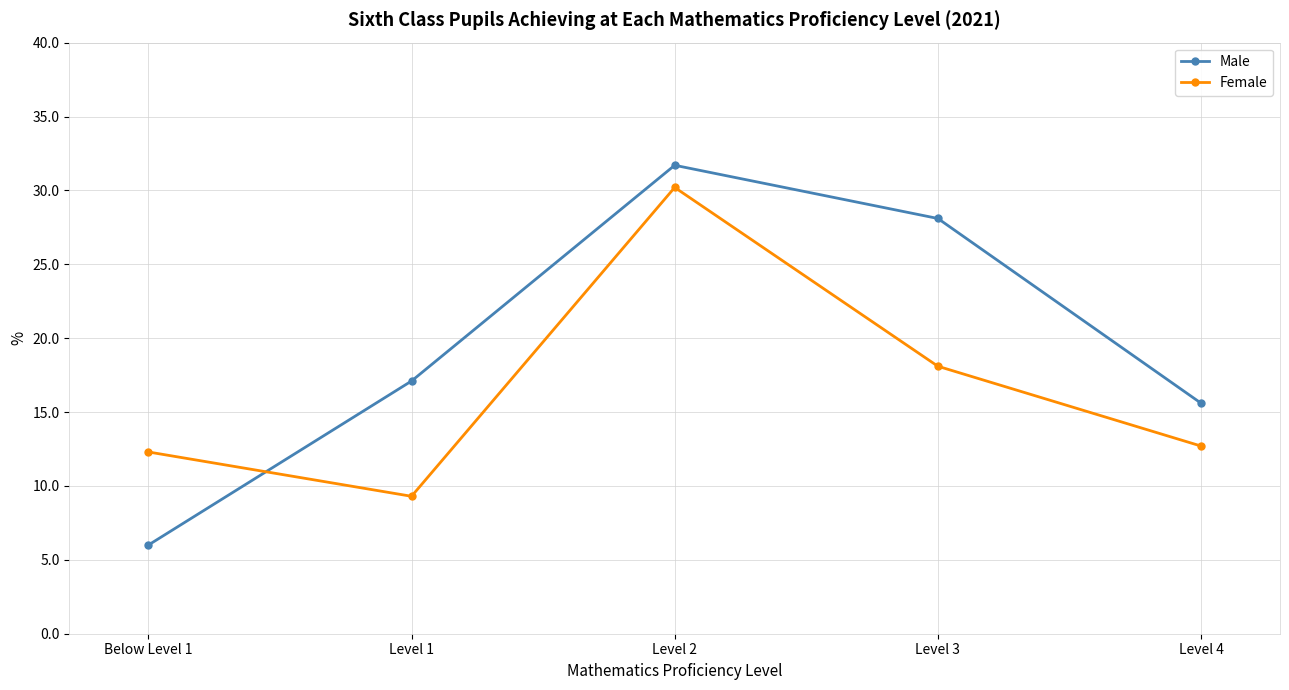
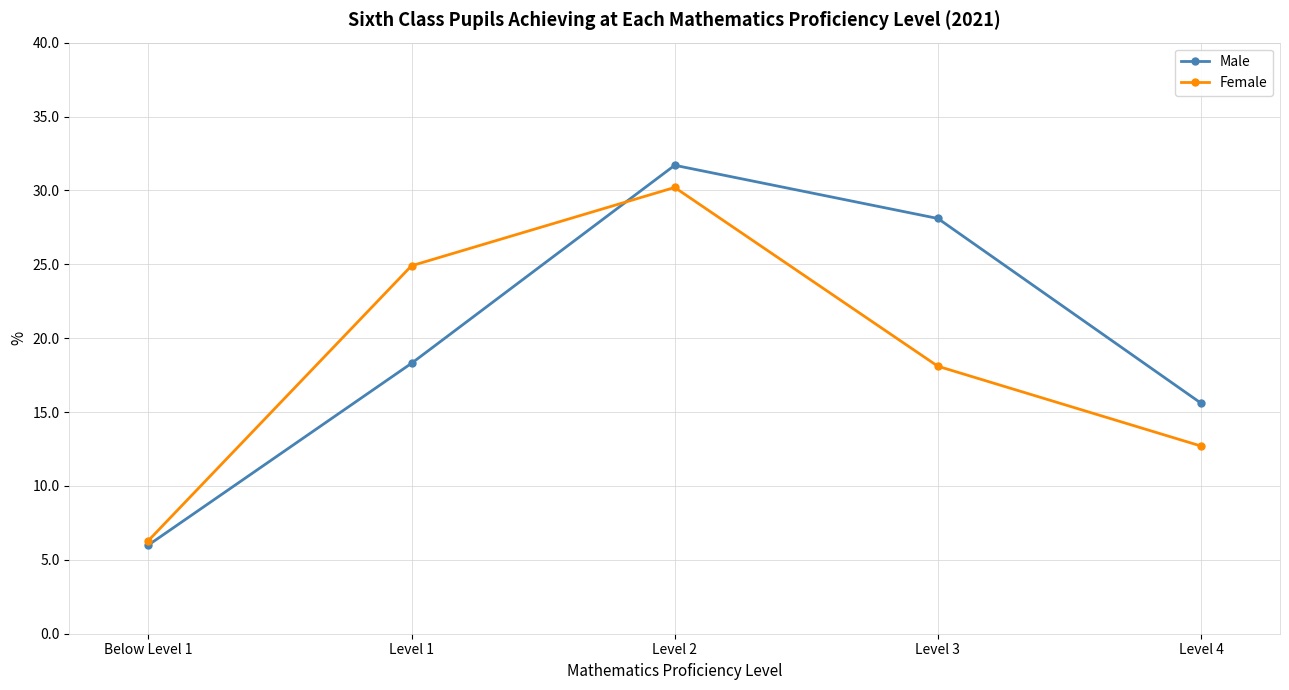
Female, Below Level 1: 12.3 -> 6.3
Male, Level 1: 17.1 -> 18.3
Female, Level 1: 9.3 -> 24.9
